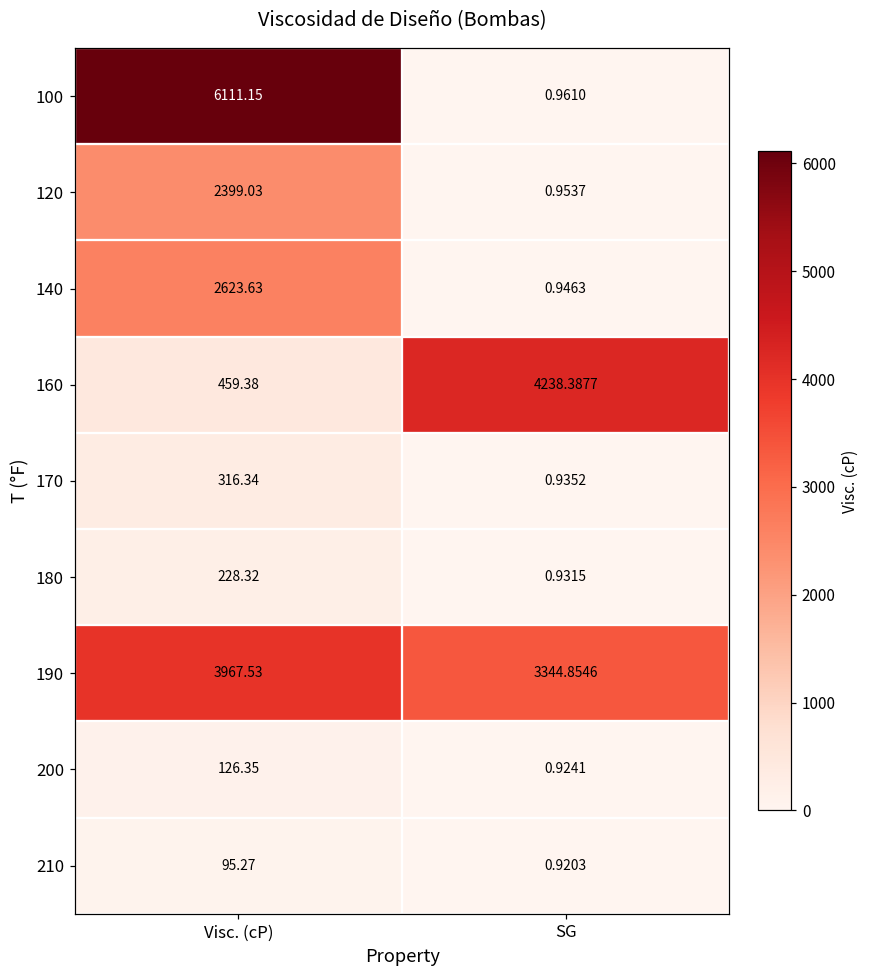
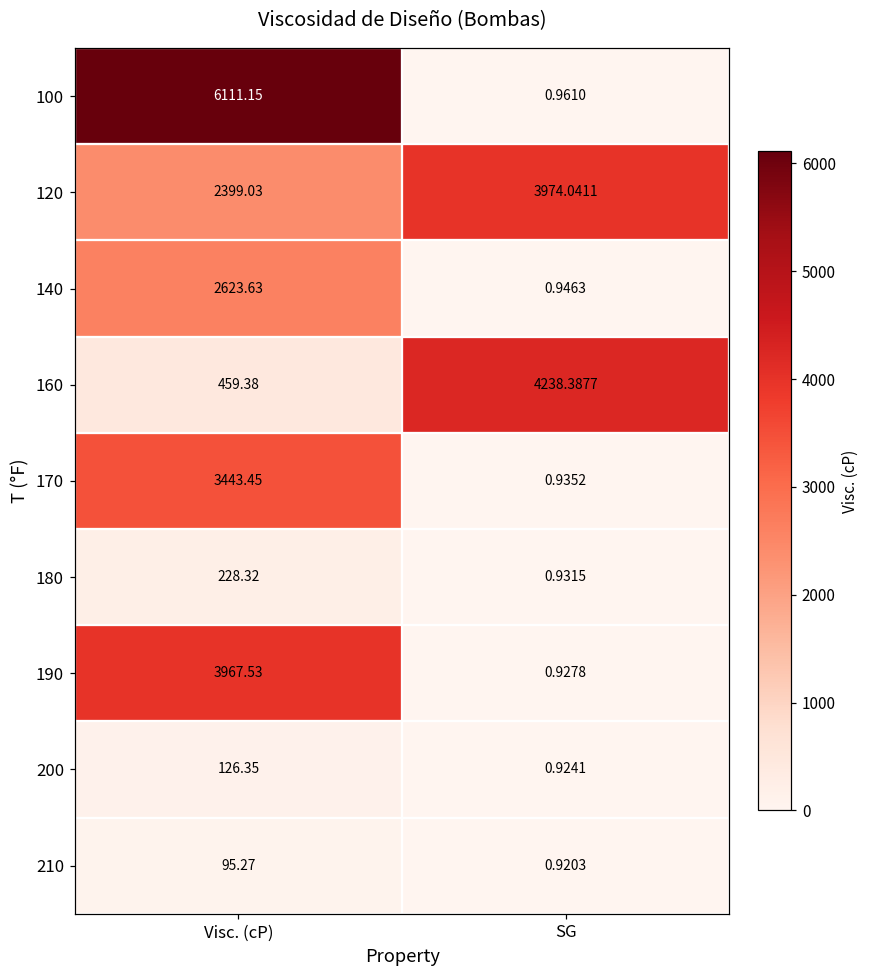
120, SG: 0.9537 -> 3974.0411
170, Visc. (cP): 316.34 -> 3443.45
190, SG: 3344.8546 -> 0.9278
